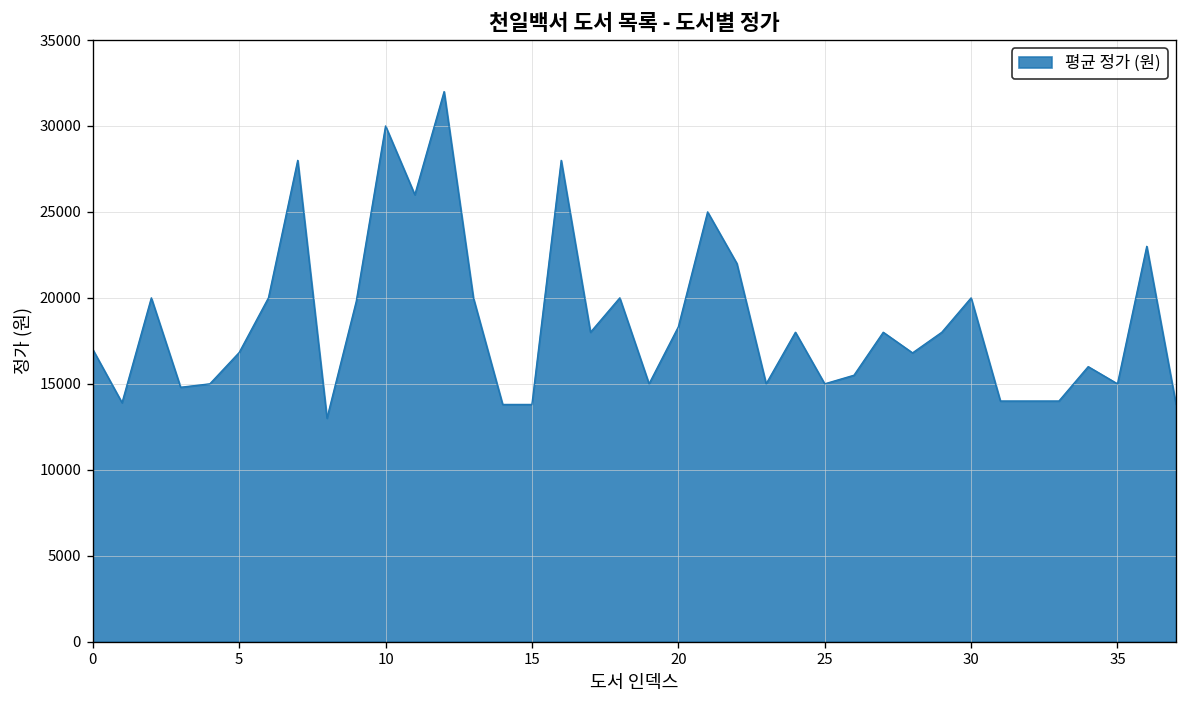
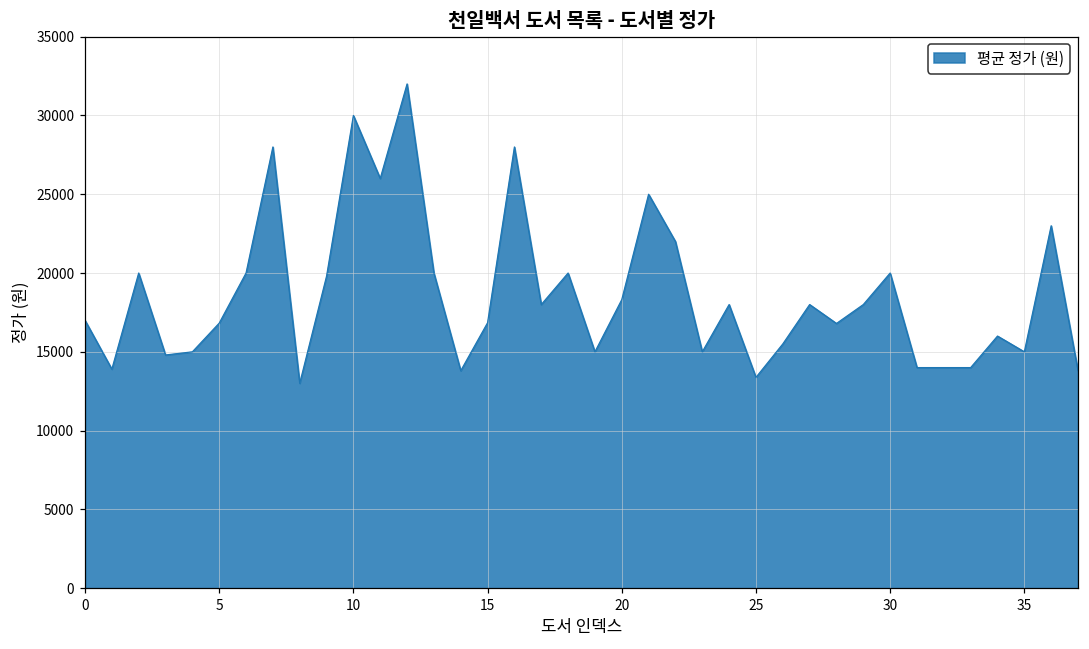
15: 13800 -> 16800
25: 15000 -> 13400
